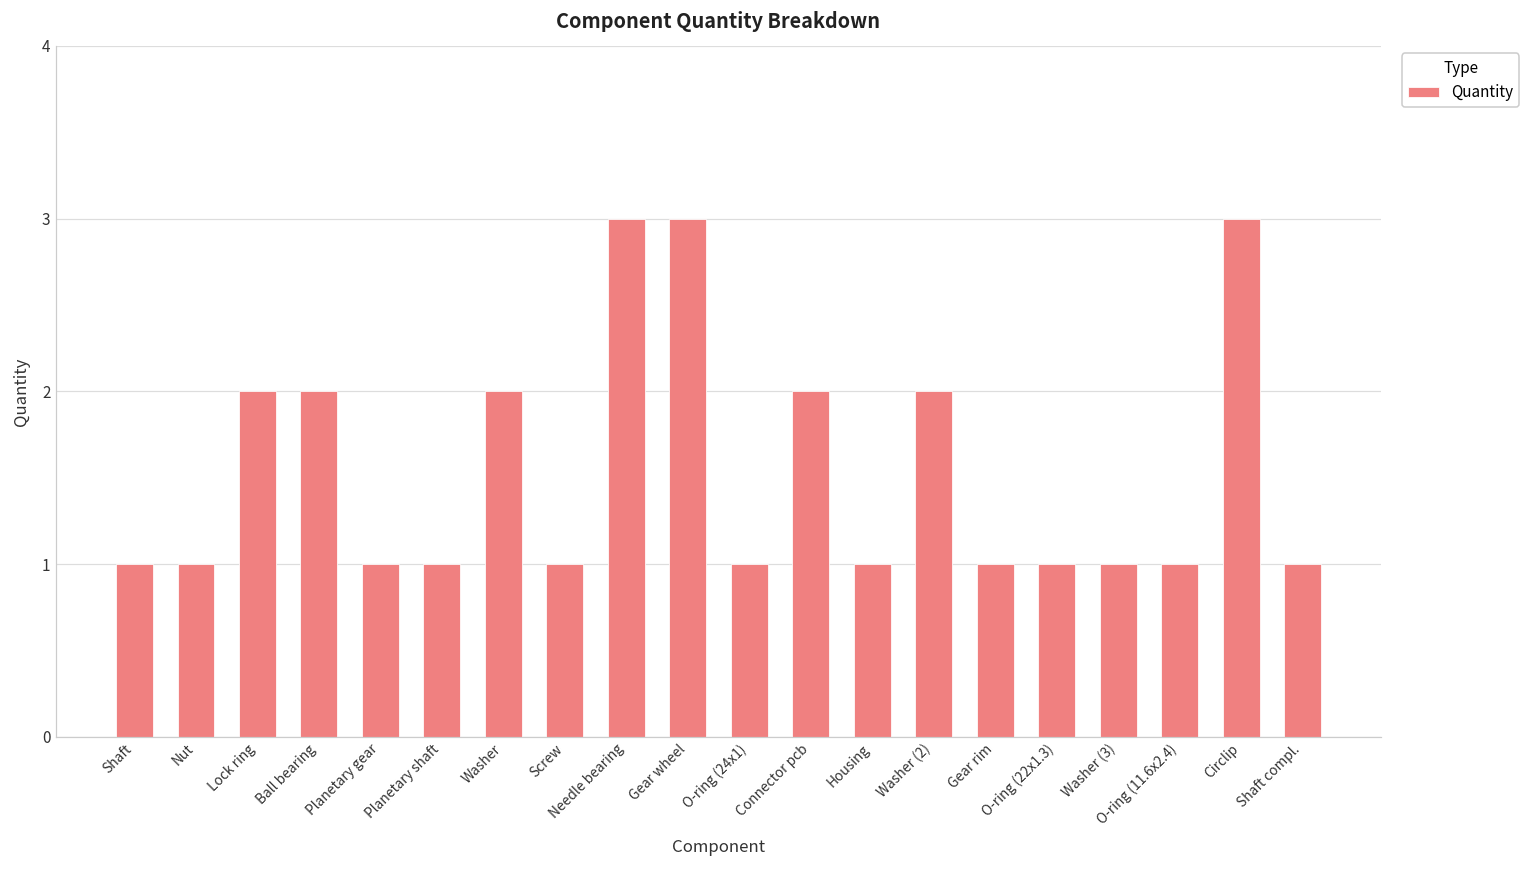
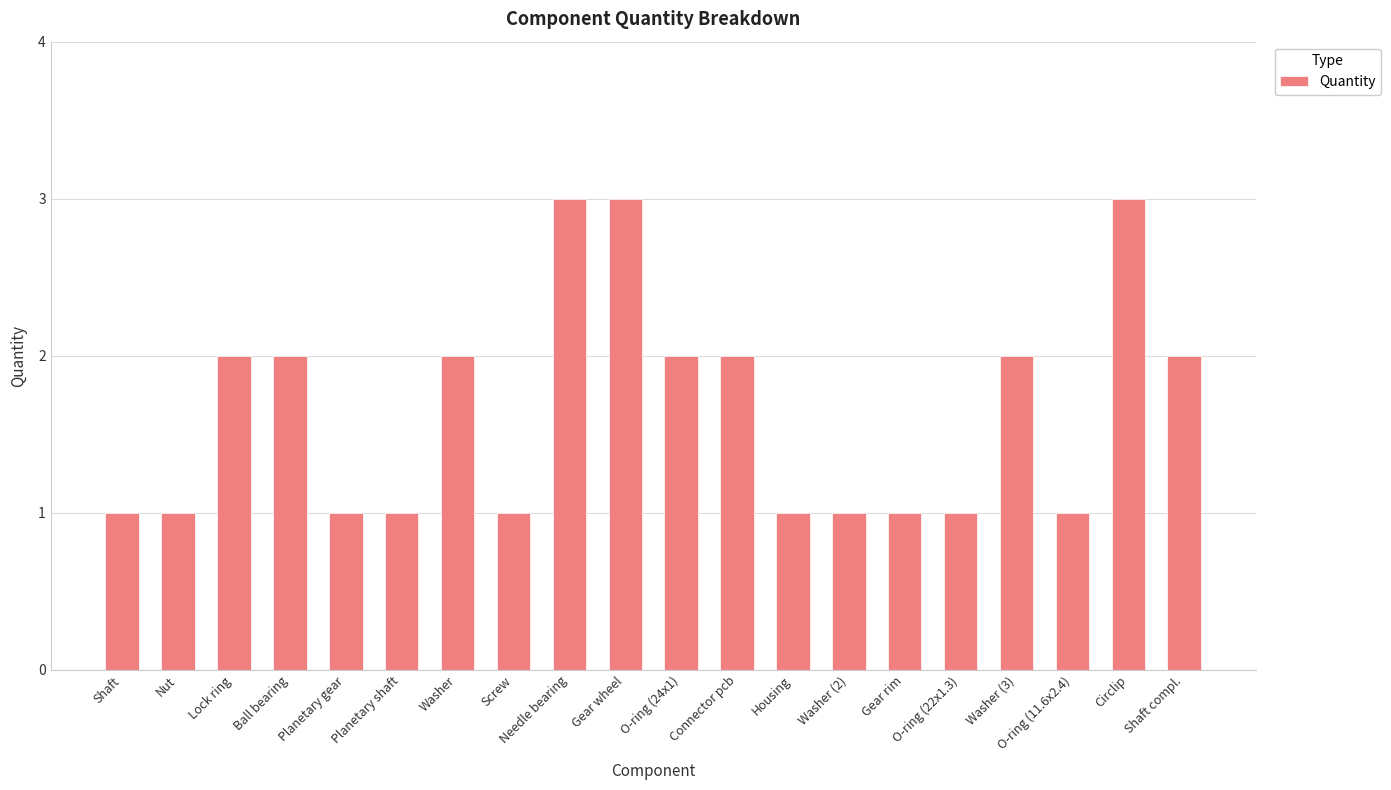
O-ring (24x1): 1 -> 2
Washer (2): 2 -> 1
Washer (3): 1 -> 2
Shaft compl.: 1 -> 2
